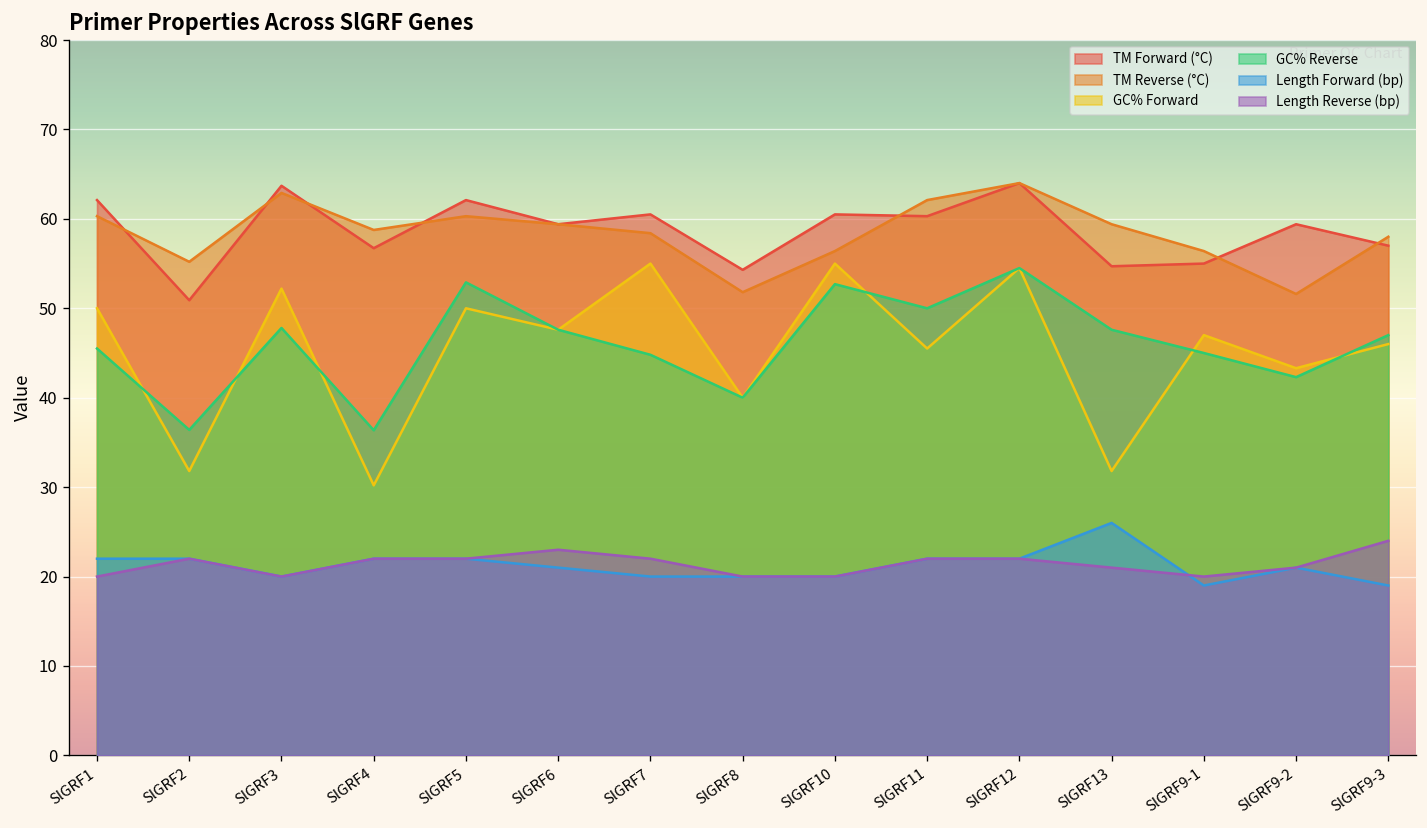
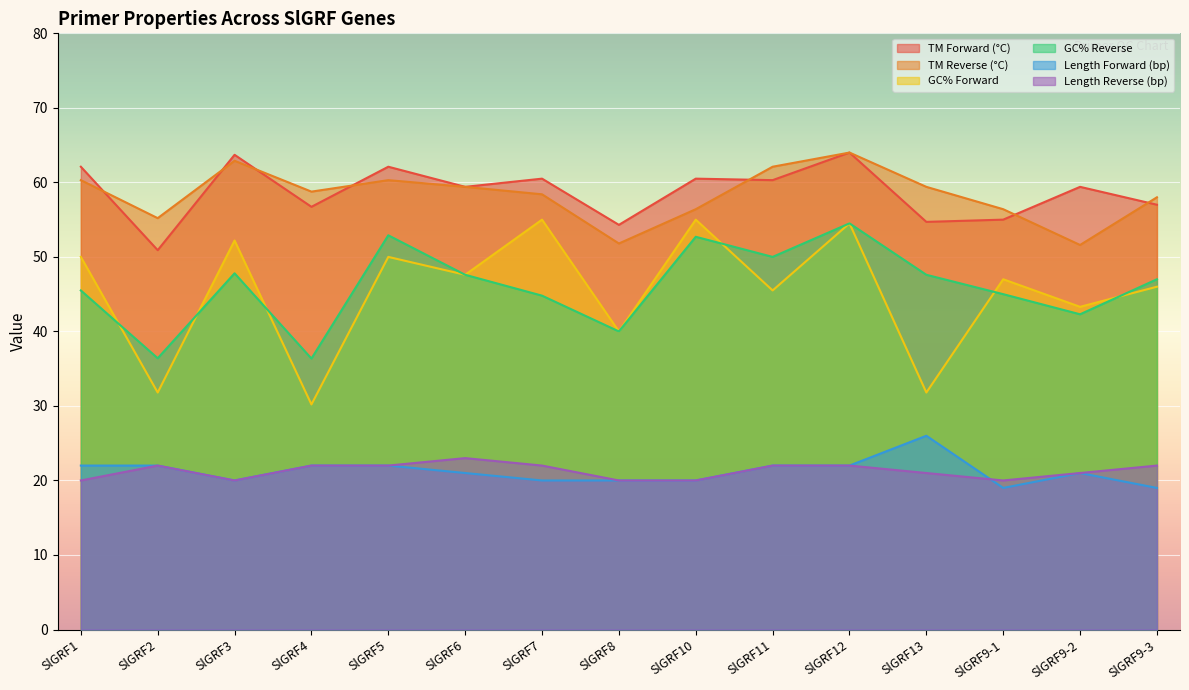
Length Reverse (bp), SlGRF9-3: 24 -> 22
